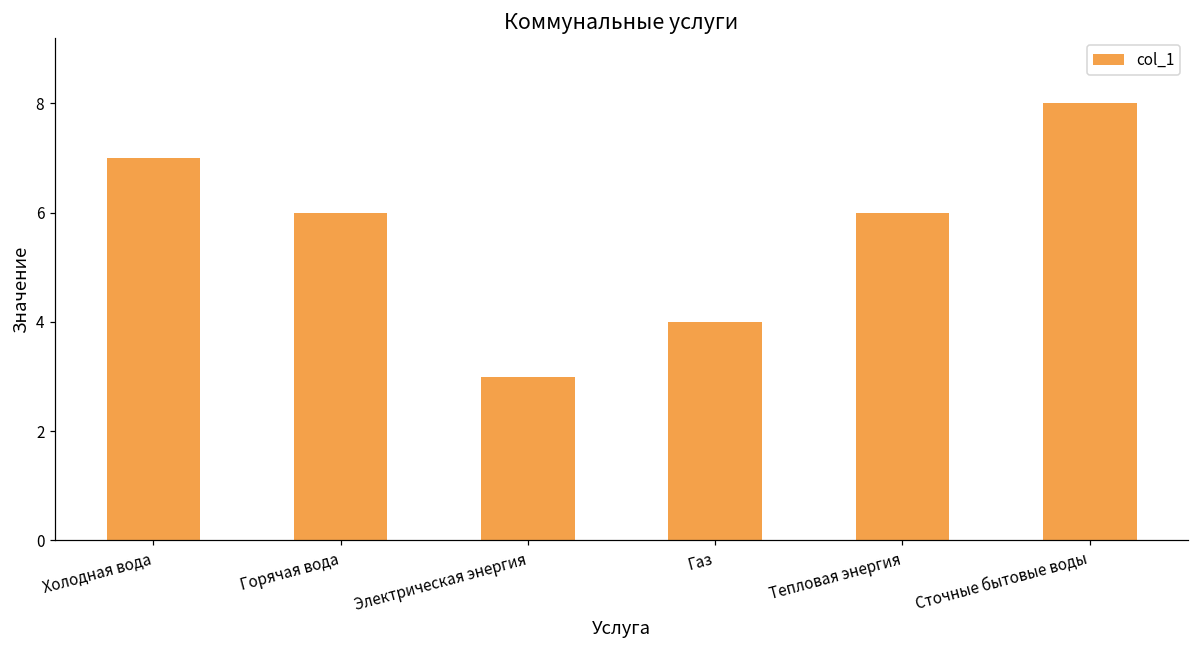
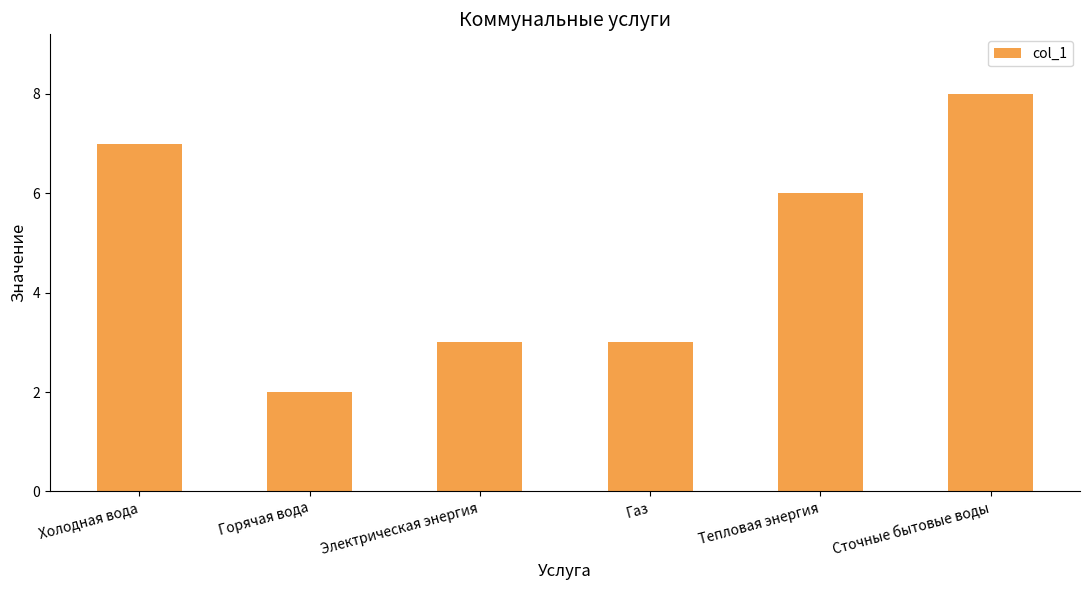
Горячая вода: 6 -> 2
Газ: 4 -> 3
